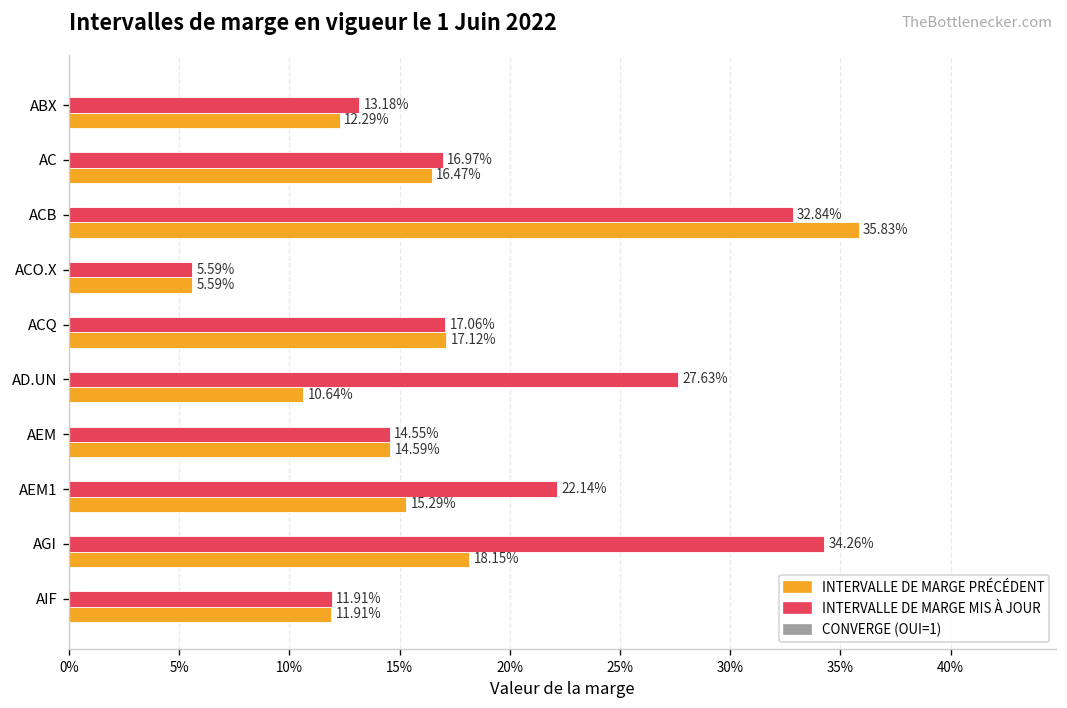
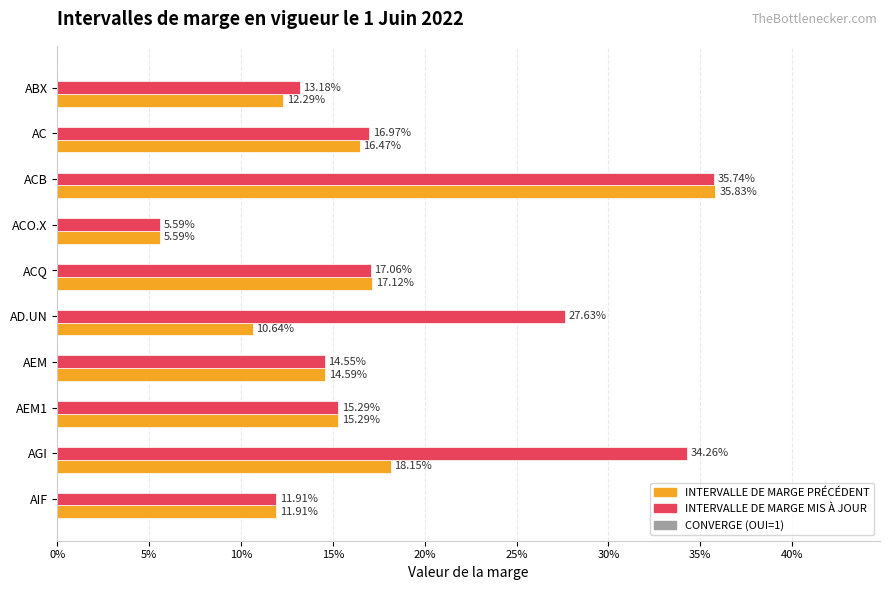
INTERVALLE DE MARGE MIS À JOUR, ACB: 32.84% -> 35.74%
INTERVALLE DE MARGE MIS À JOUR, AEM1: 22.14% -> 15.29%
